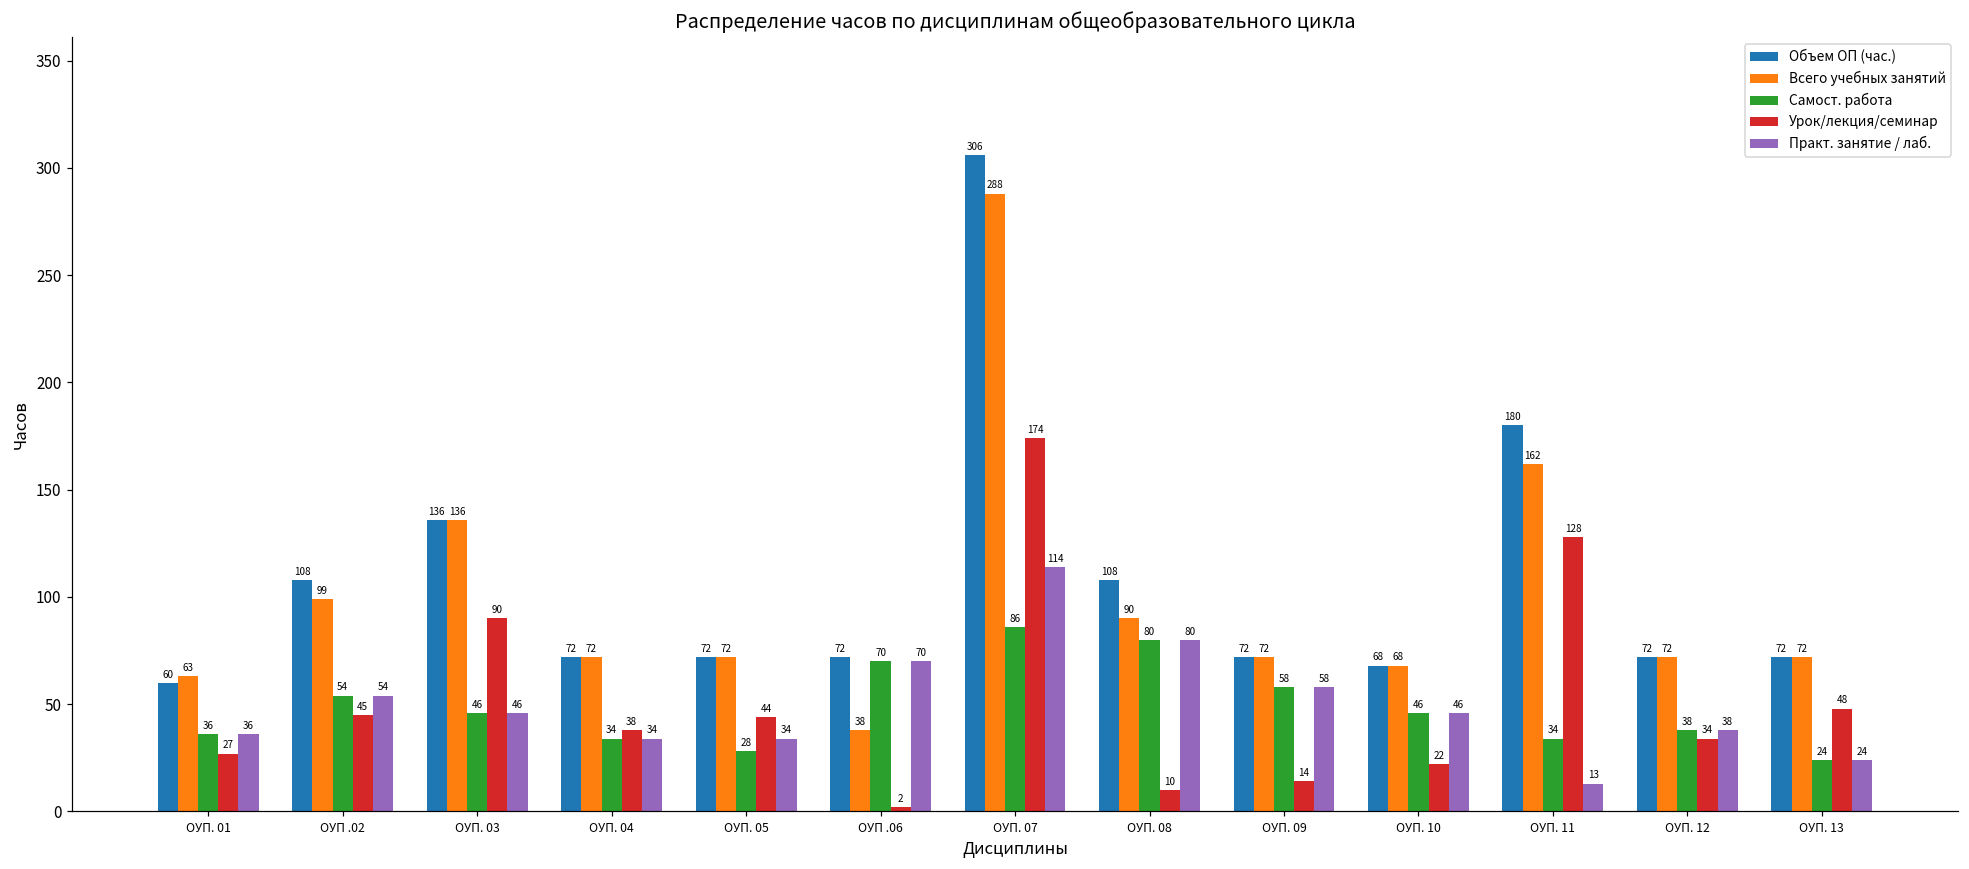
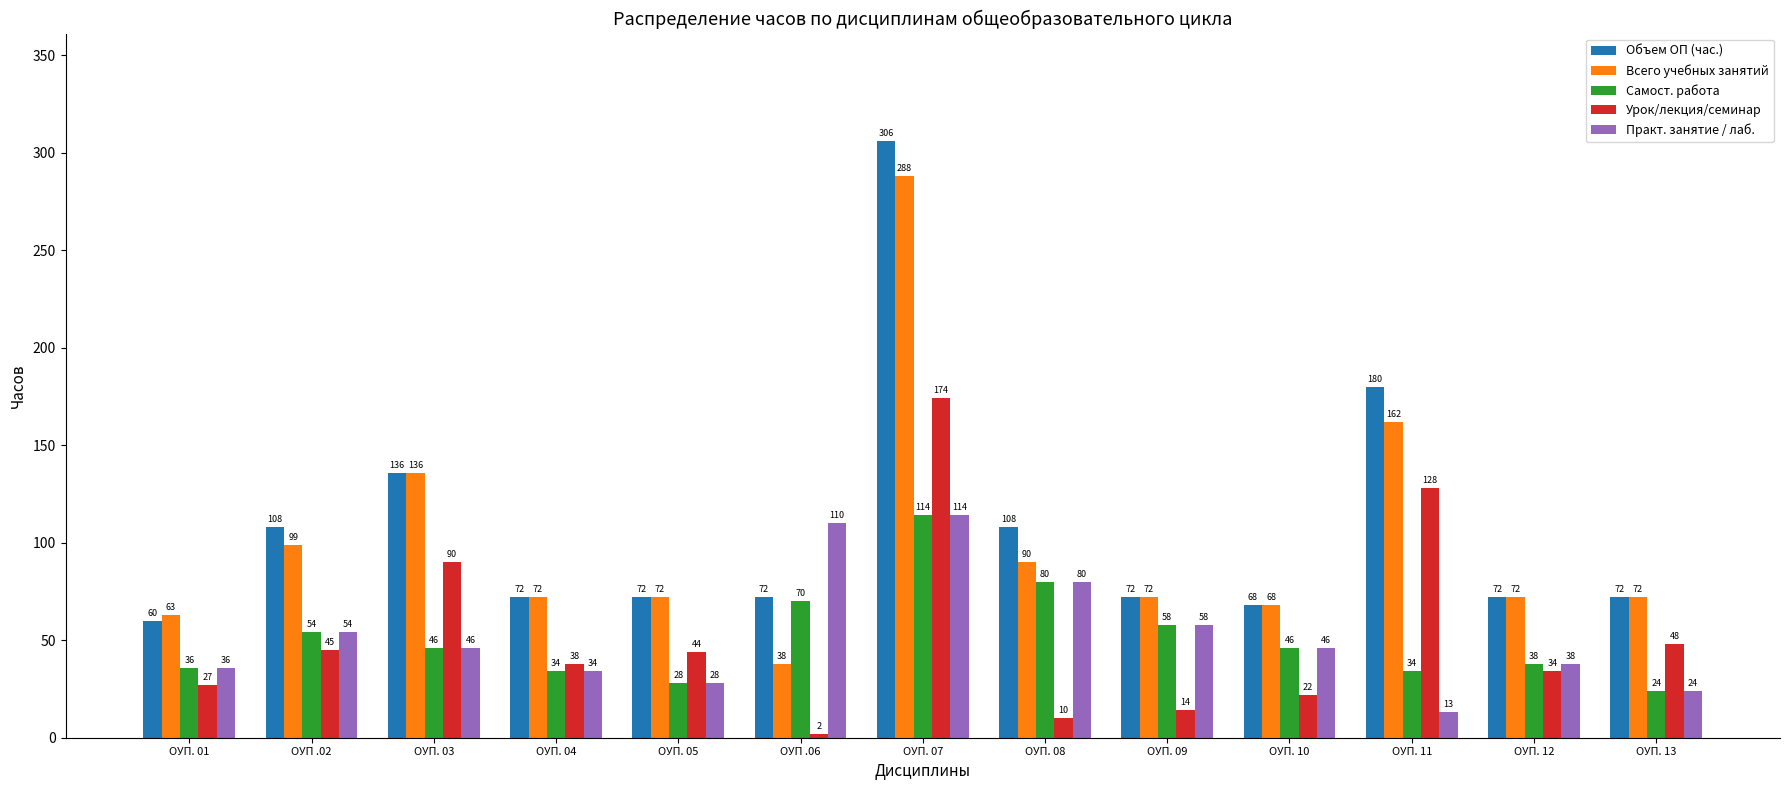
Практ. занятие / лаб., ОУП. 05: 34 -> 28
Практ. занятие / лаб., ОУП .06: 70 -> 110
Самост. работа, ОУП. 07: 86 -> 114
